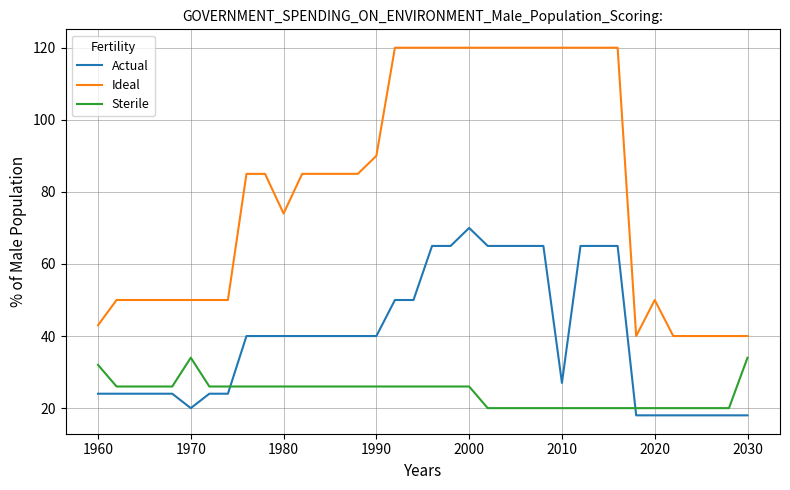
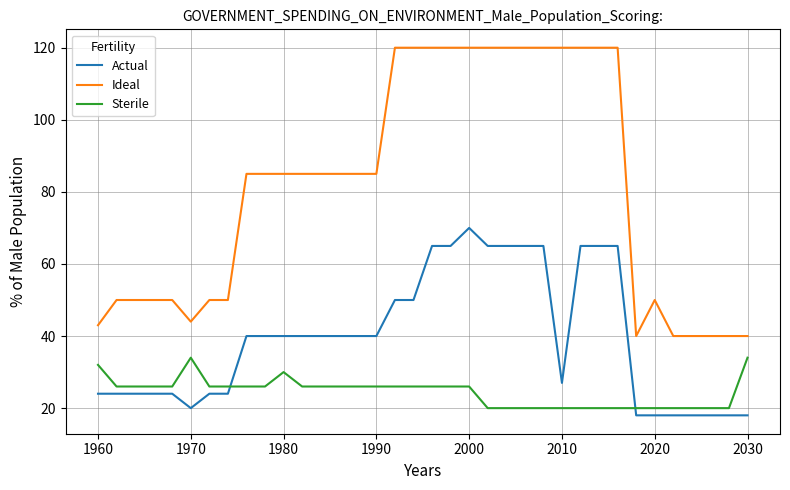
Ideal, 1970: 50 -> 44
Ideal, 1980: 74 -> 85
Sterile, 1980: 26 -> 30
Ideal, 1990: 90 -> 85
